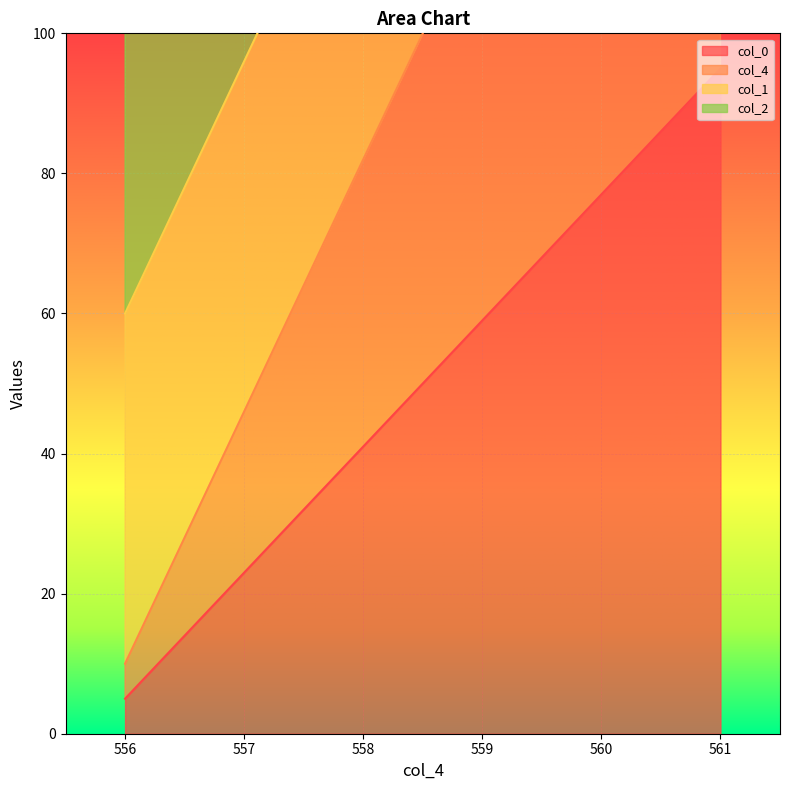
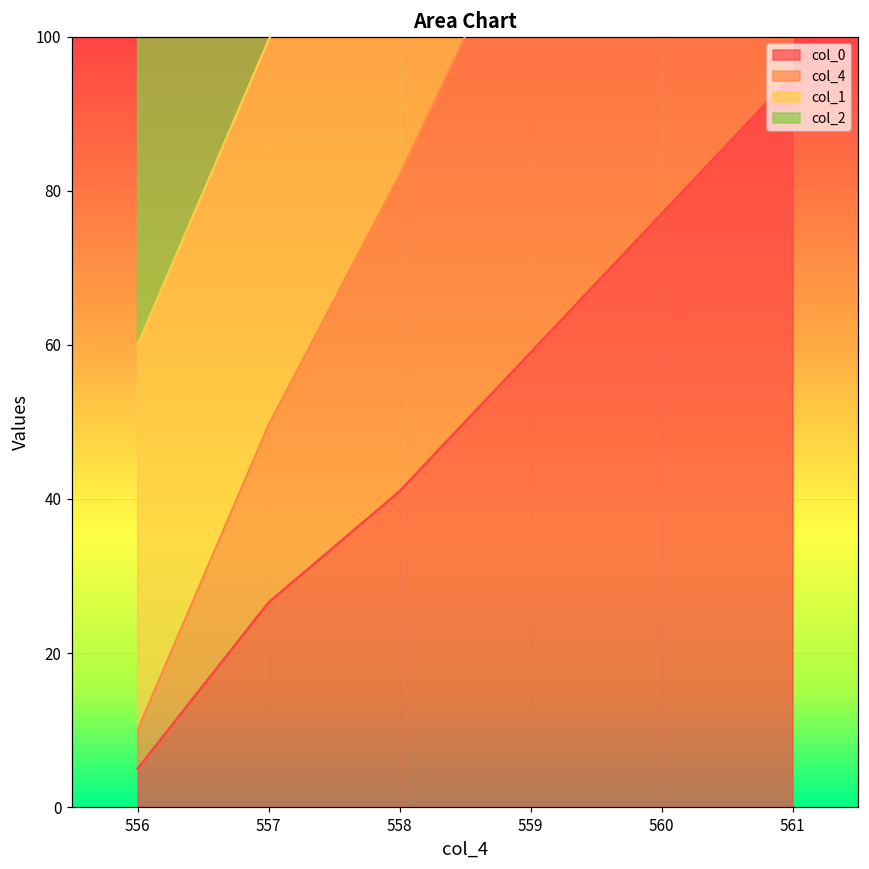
col_0, 557: 23 -> 27
